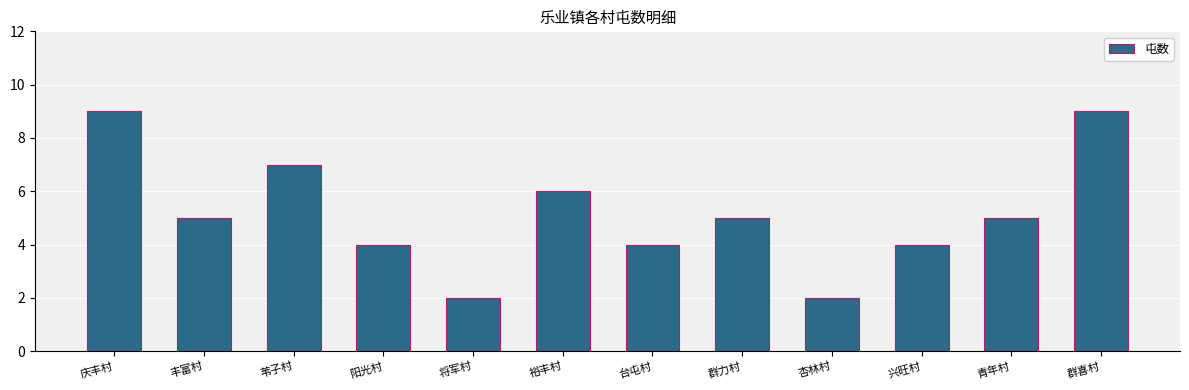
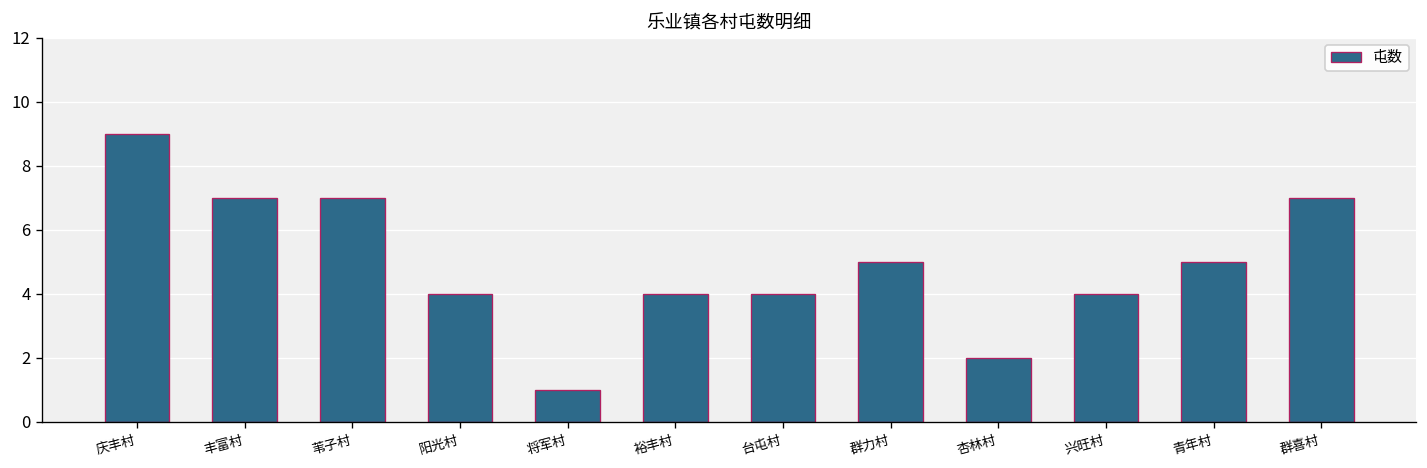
丰富村: 5 -> 7
将军村: 2 -> 1
裕丰村: 6 -> 4
群喜村: 9 -> 7
